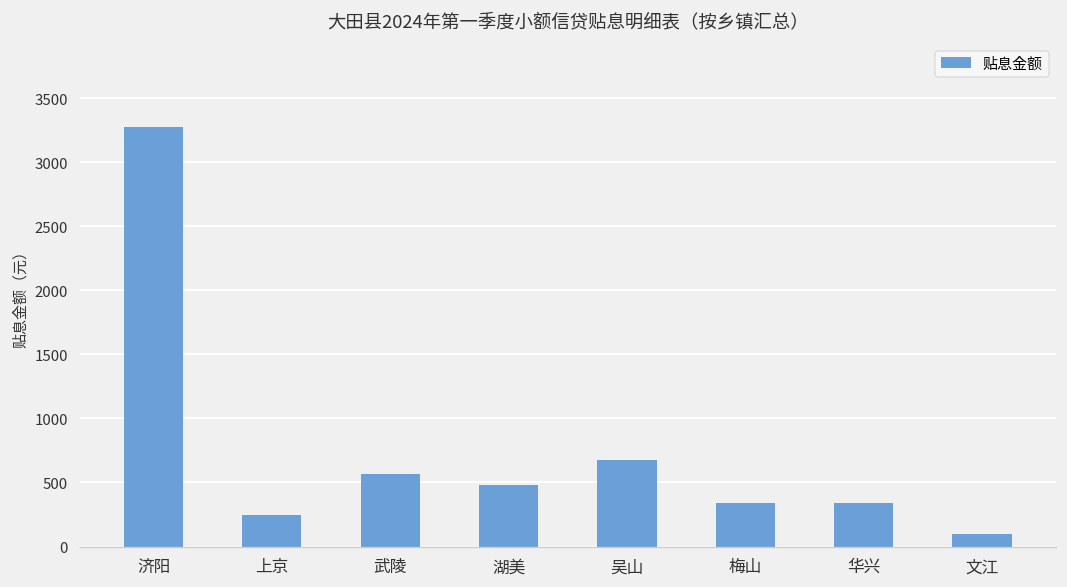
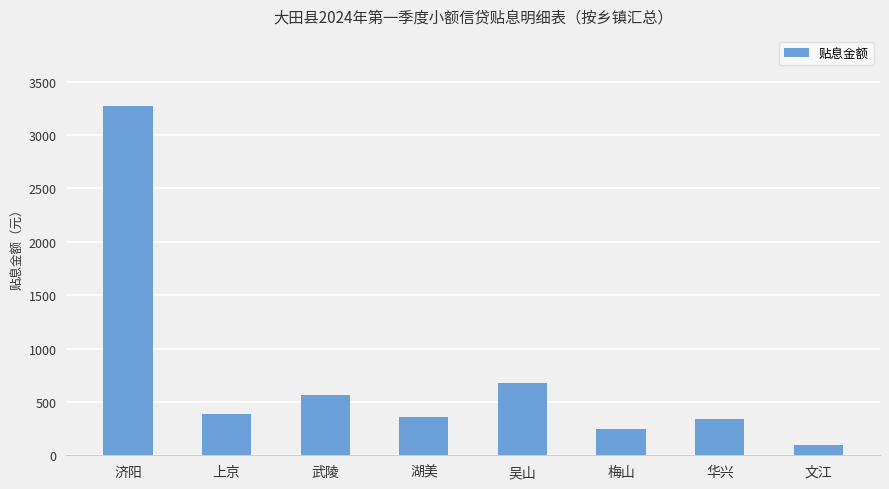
上京: 250 -> 390
湖美: 480 -> 360
梅山: 340 -> 240
